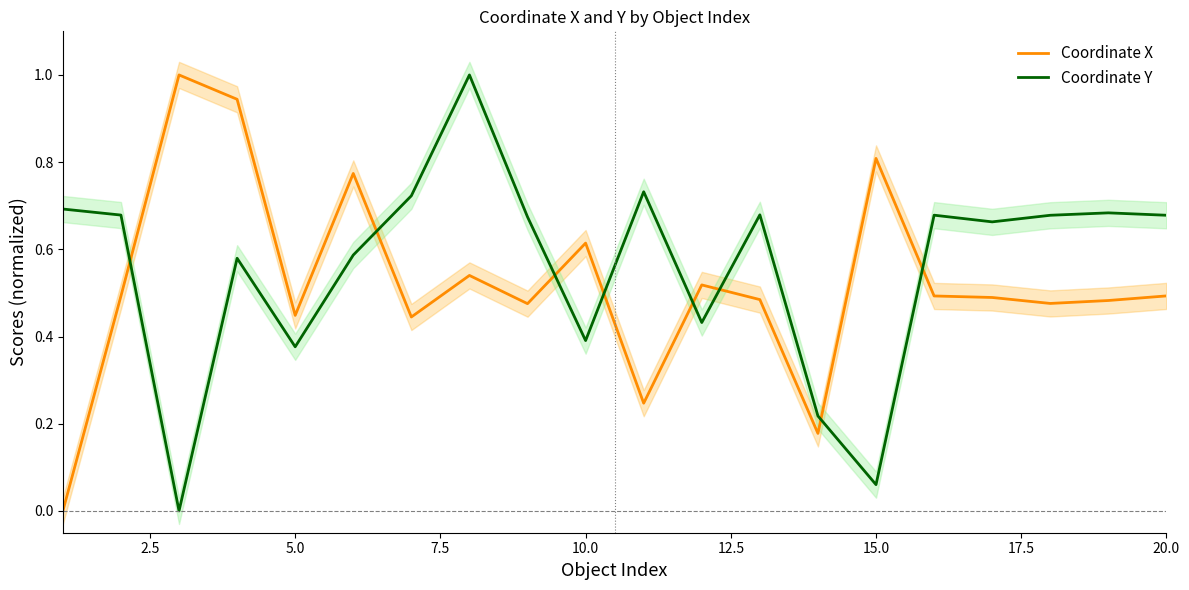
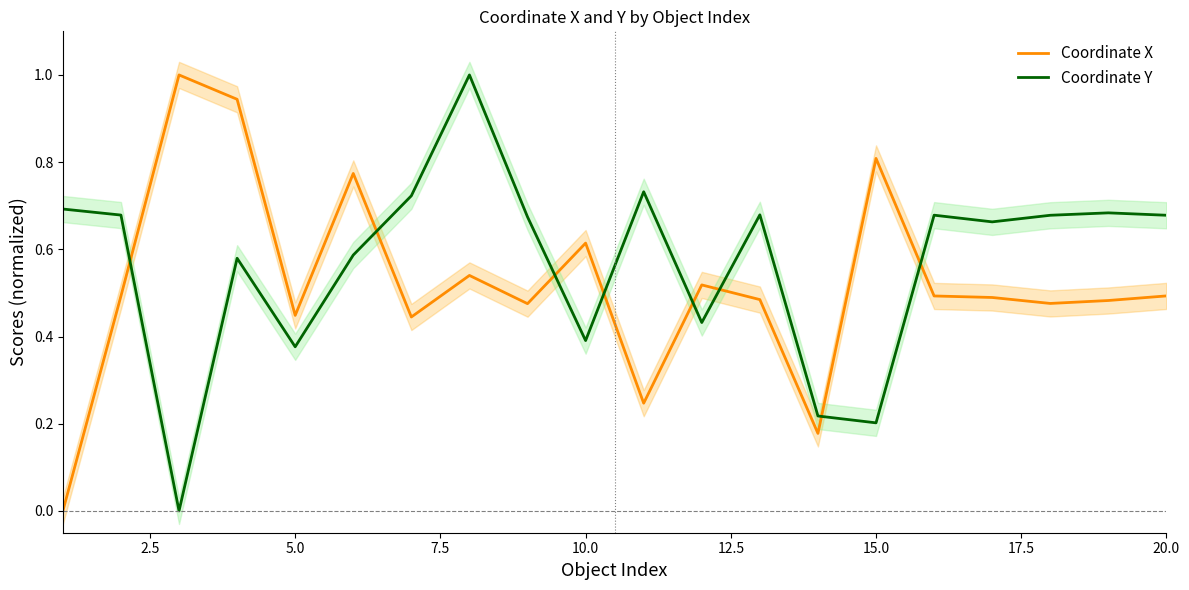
Coordinate Y, 15.0: 0.06 -> 0.20
